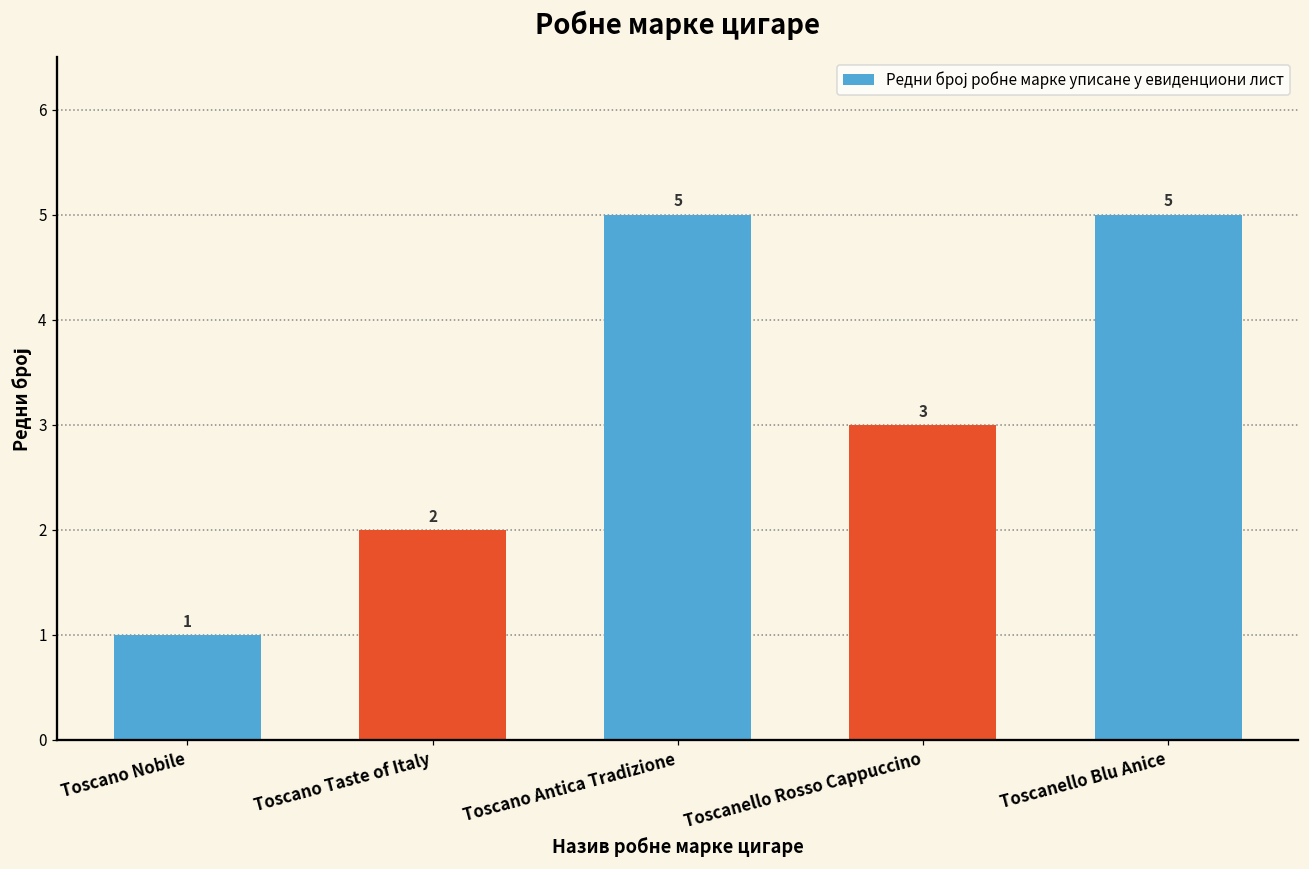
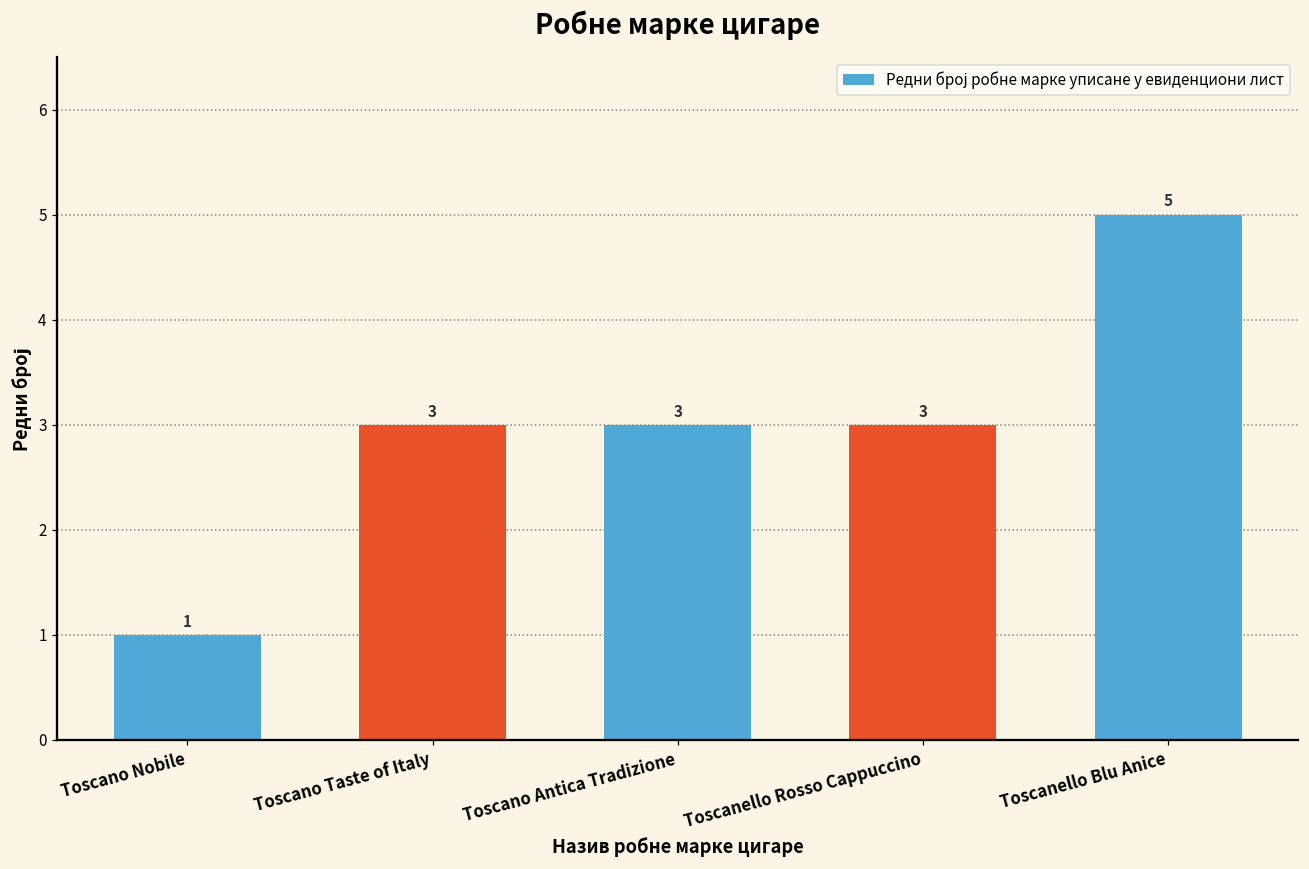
Toscano Taste of Italy: 2 -> 3
Toscano Antica Tradizione: 5 -> 3
